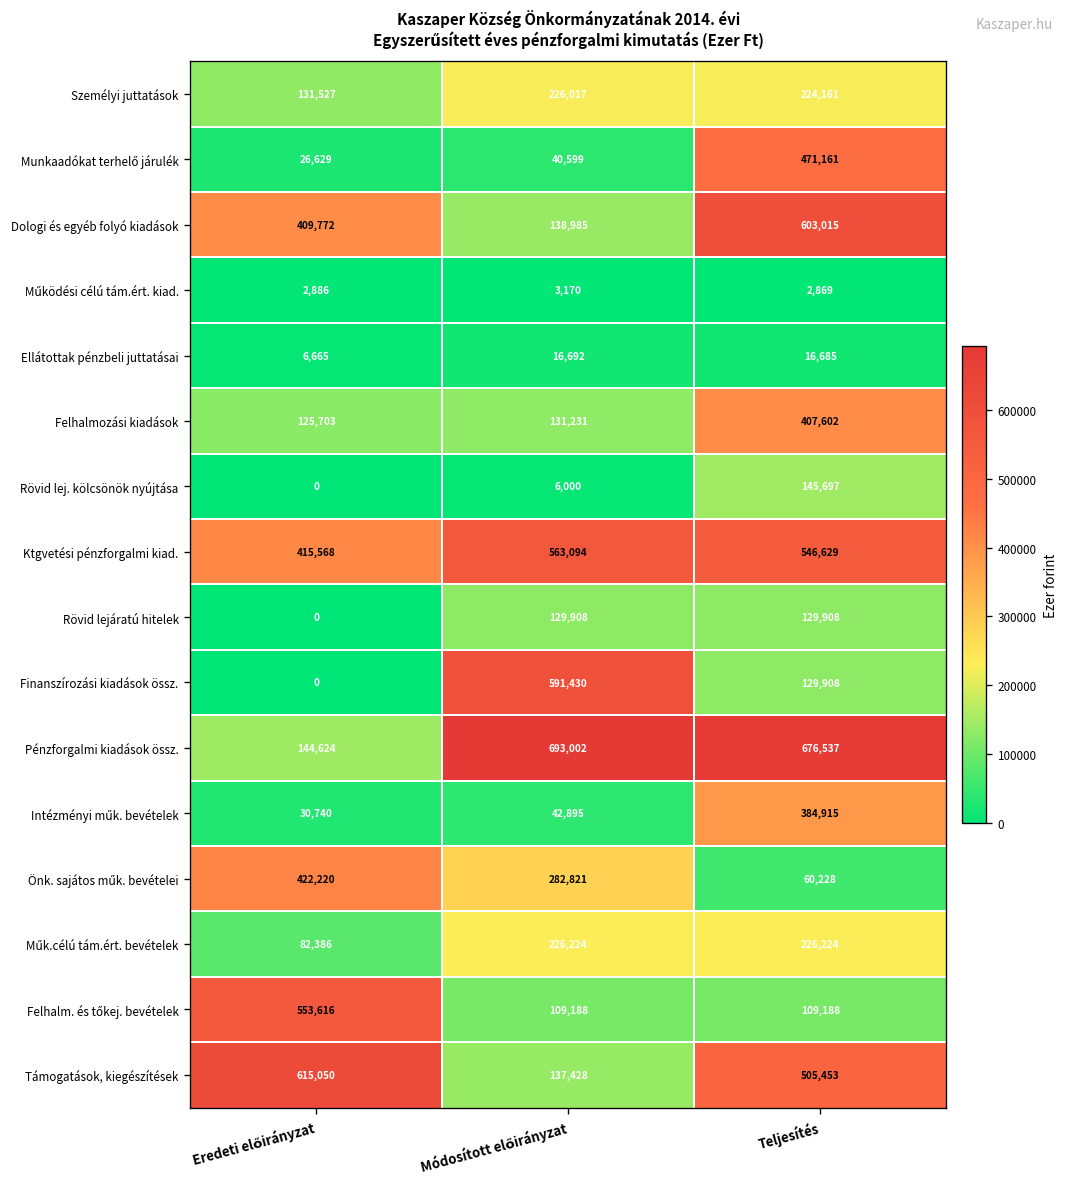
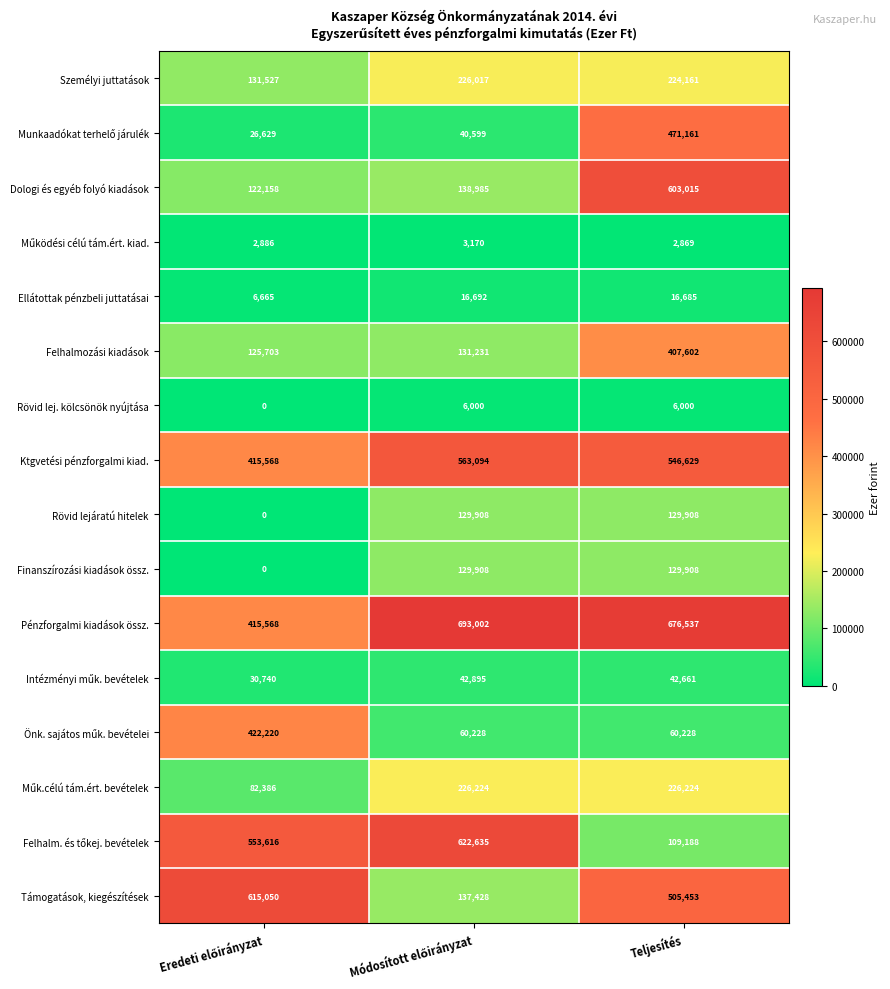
Dologi és egyéb folyó kiadások, Eredeti előirányzat: 409,772 -> 122,158
Rövid lej. kölcsönök nyújtása, Teljesítés: 145,697 -> 6,000
Finanszírozási kiadások össz., Módosított előirányzat: 591,430 -> 129,908
Pénzforgalmi kiadások össz., Eredeti előirányzat: 144,624 -> 415,568
Intézményi műk. bevételek, Teljesítés: 384,915 -> 42,661
Önk. sajátos műk. bevételei, Módosított előirányzat: 282,821 -> 60,228
Felhalm. és tőkej. bevételek, Módosított előirányzat: 109,188 -> 622,635
